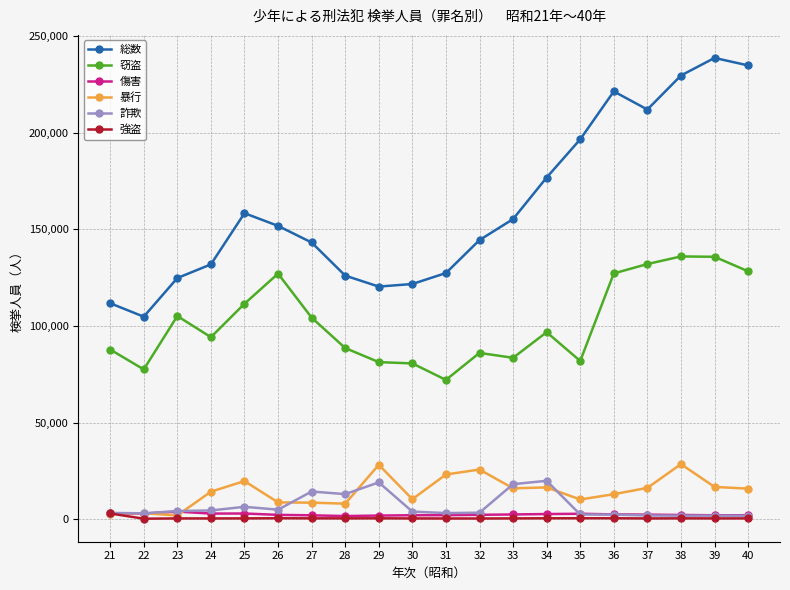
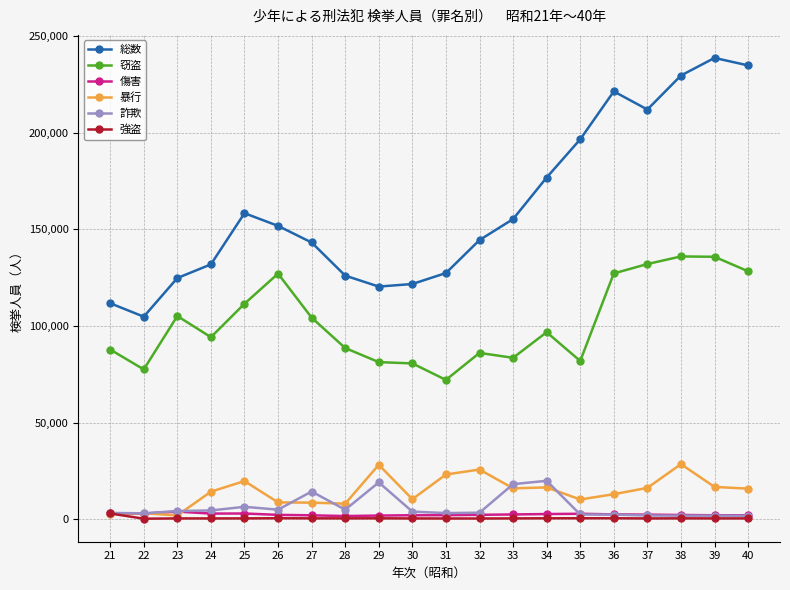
詐欺, 28: 13,000 -> 5,000
